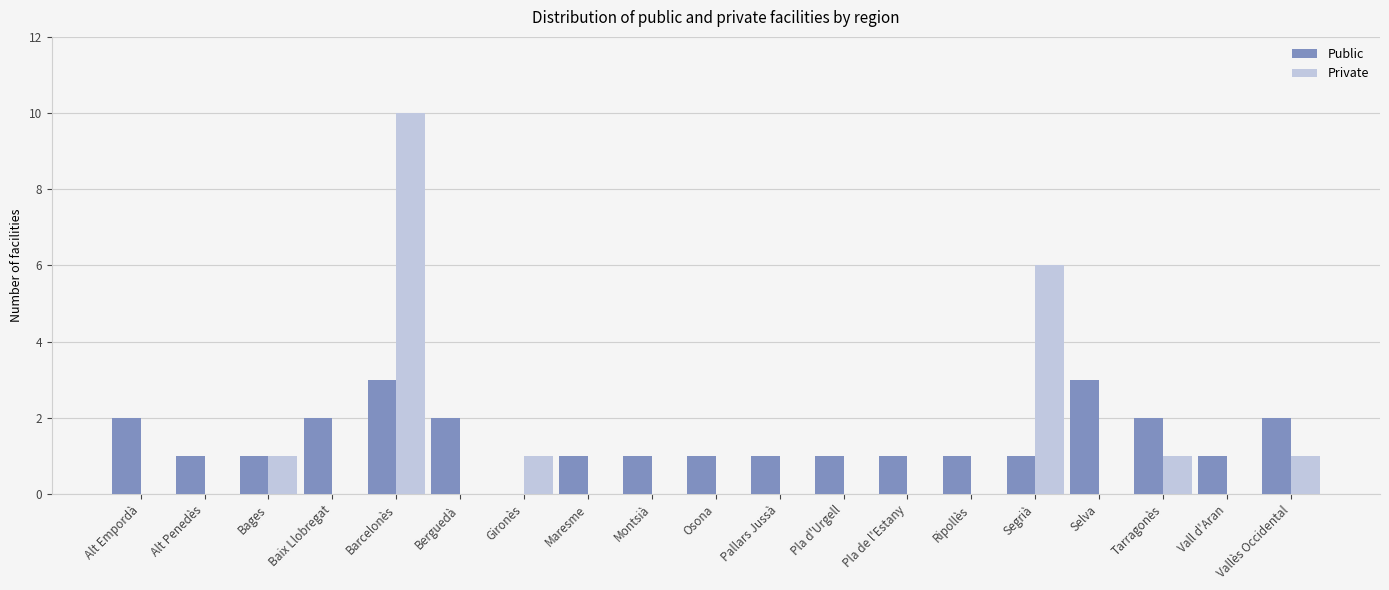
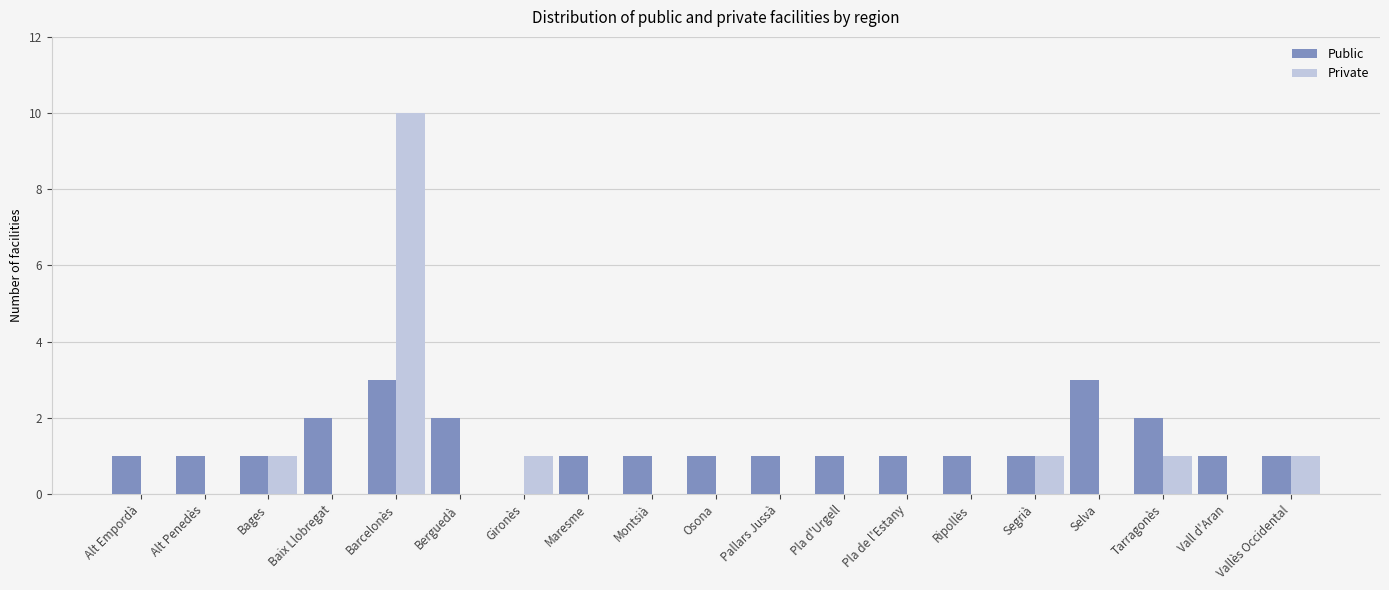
Public, Alt Empordà: 2 -> 1
Private, Segrià: 6 -> 1
Public, Vallès Occidental: 2 -> 1
